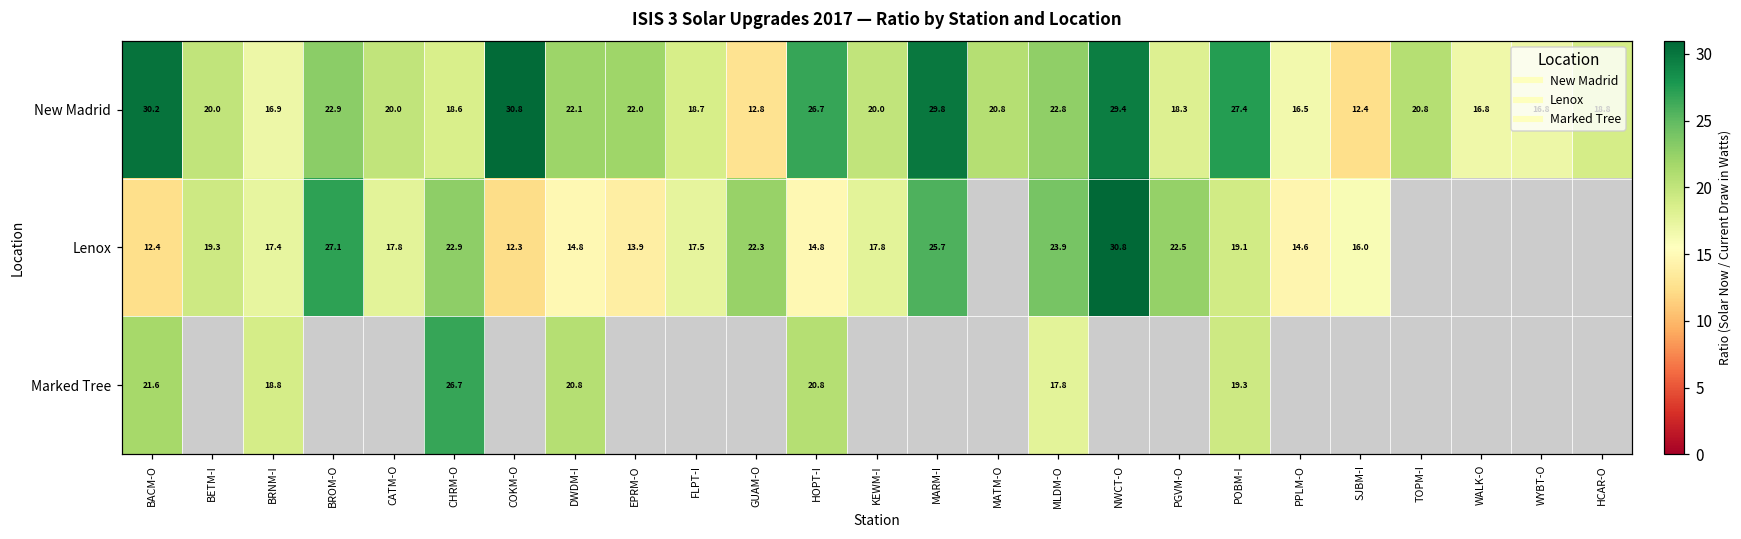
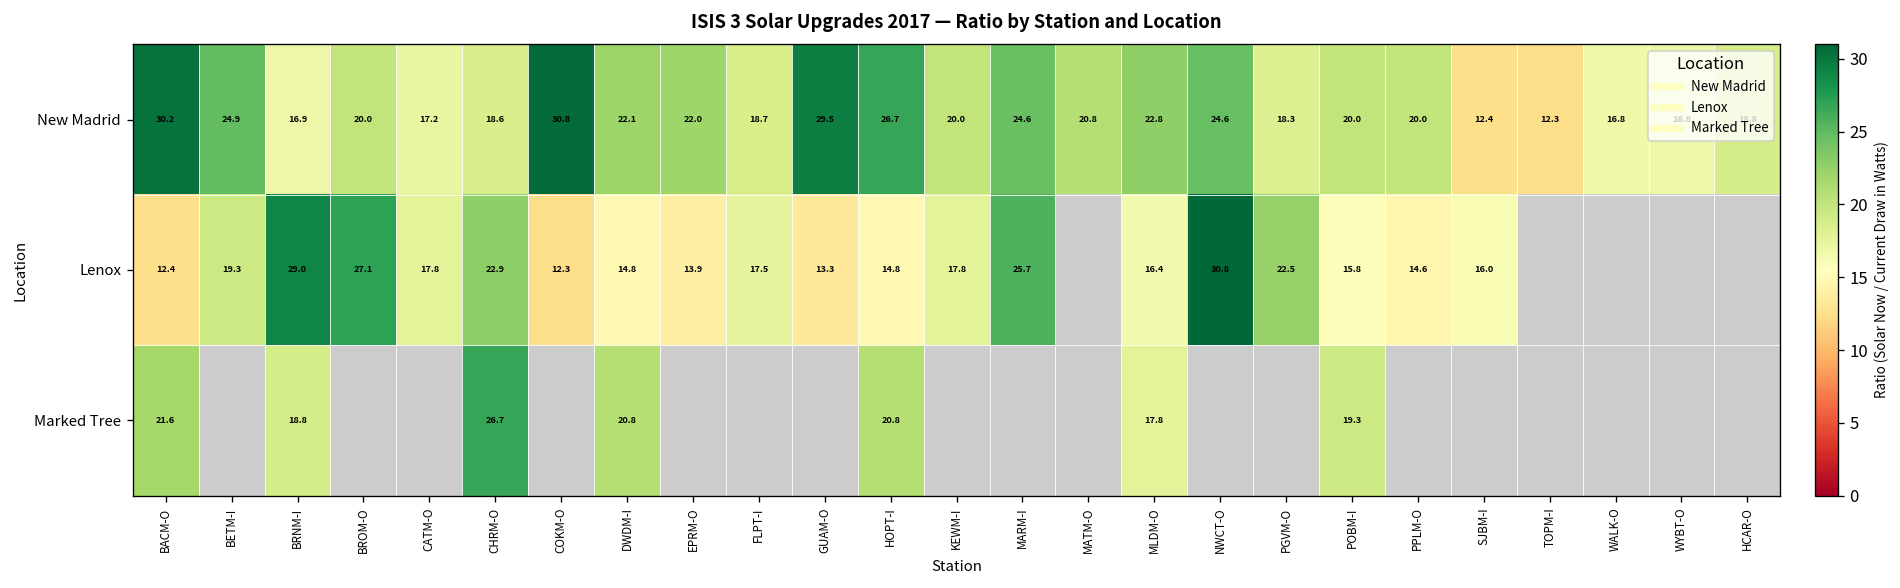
New Madrid, BETM-I: 20.0 -> 24.9
New Madrid, BROM-O: 22.9 -> 20.0
New Madrid, CATM-O: 20.0 -> 17.2
New Madrid, GUAM-O: 12.8 -> 29.5
New Madrid, MARM-I: 29.8 -> 24.6
New Madrid, NWCT-O: 29.4 -> 24.6
New Madrid, POBM-I: 27.4 -> 20.0
New Madrid, PPLM-O: 16.5 -> 20.0
New Madrid, TOPM-I: 20.8 -> 12.3
Lenox, BRNM-I: 17.4 -> 29.0
Lenox, GUAM-O: 22.3 -> 13.3
Lenox, MLDM-O: 23.9 -> 16.4
Lenox, POBM-I: 19.1 -> 15.8
